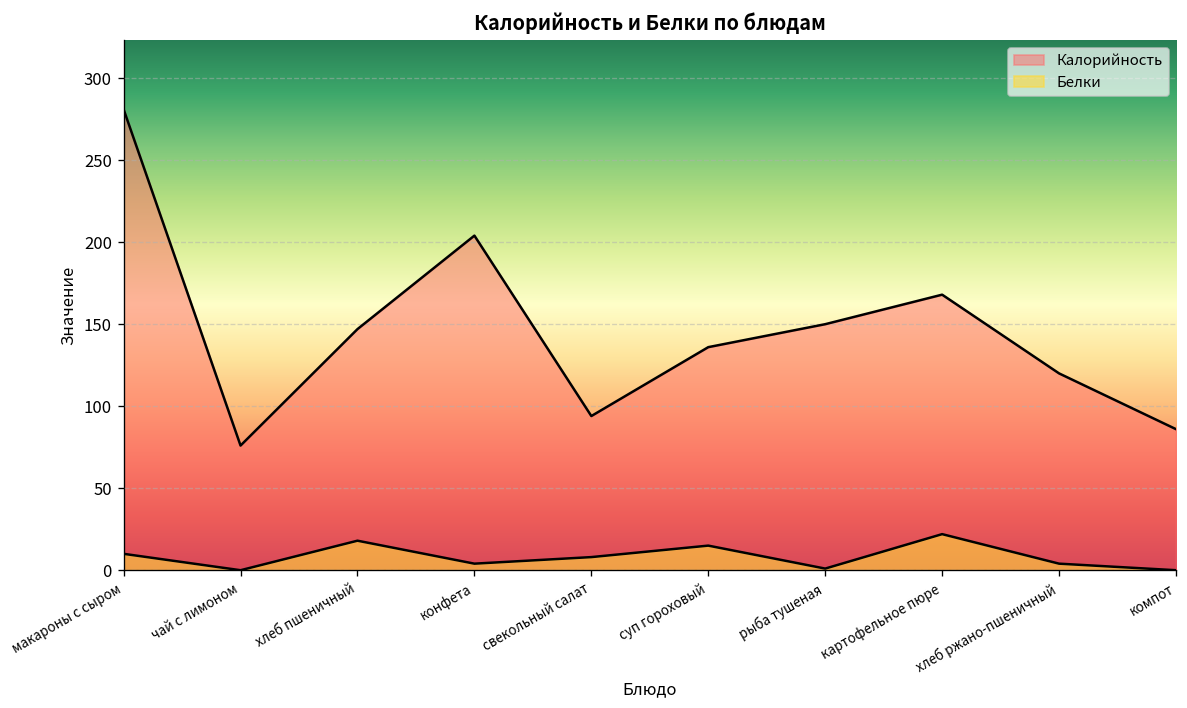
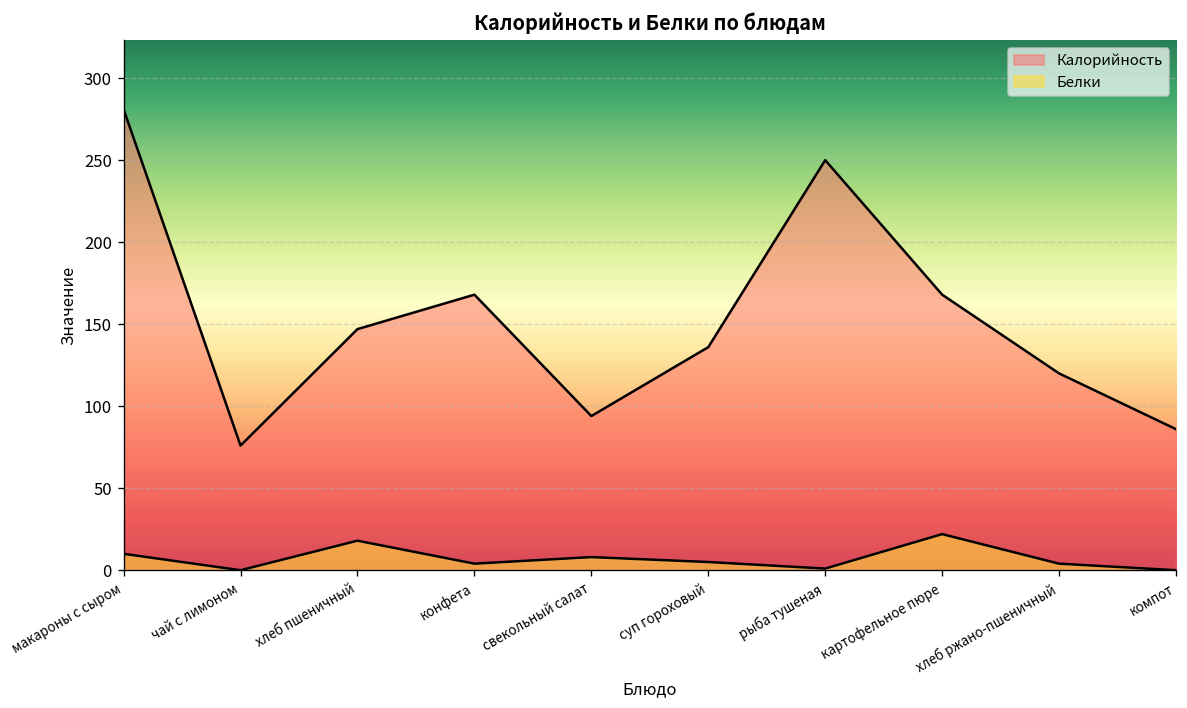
Калорийность, конфета: 204 -> 168
Белки, суп гороховый: 15 -> 5
Калорийность, рыба тушеная: 150 -> 250
